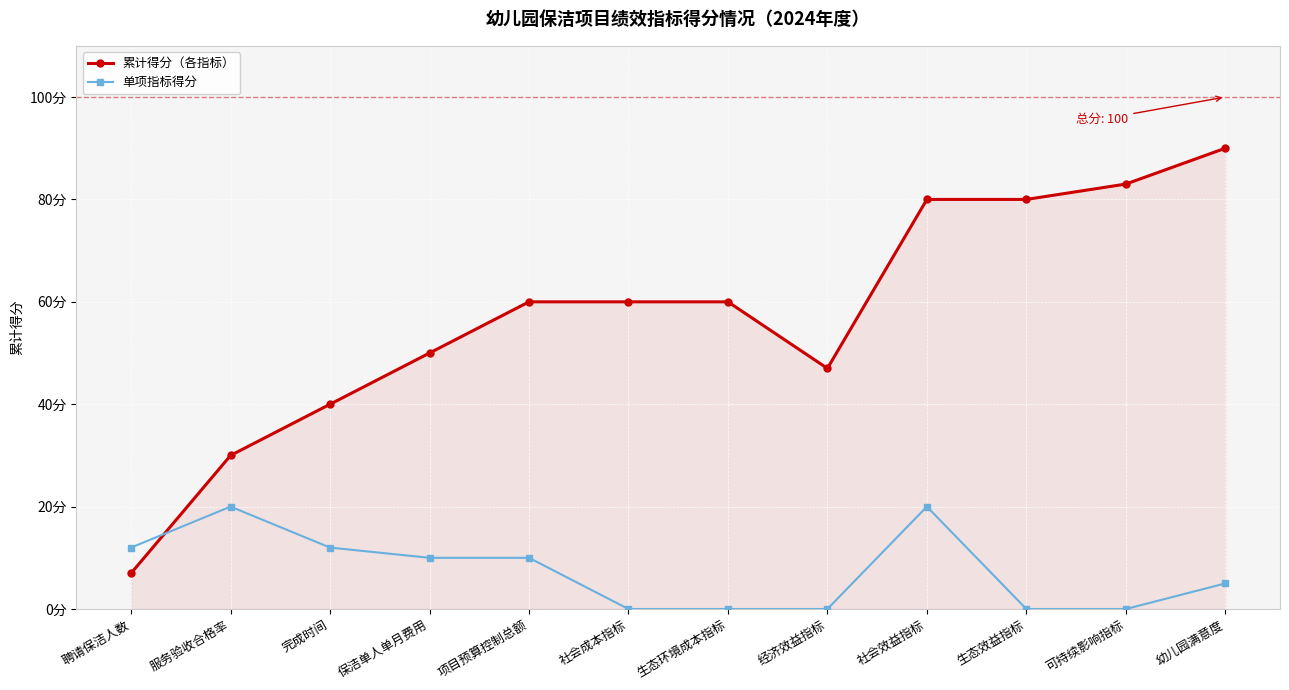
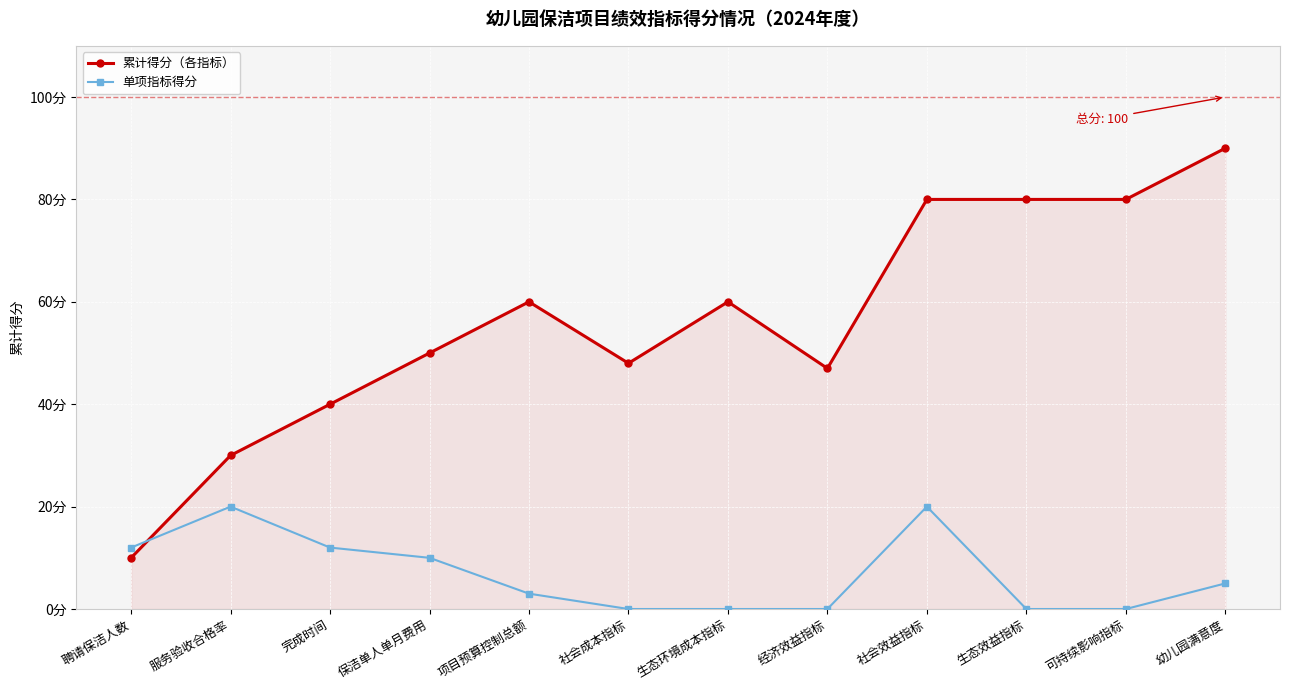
累计得分（各指标）, 聘请保洁人数: 7分 -> 10分
单项指标得分, 项目预算控制总额: 10分 -> 3分
累计得分（各指标）, 社会成本指标: 60分 -> 48分
累计得分（各指标）, 可持续影响指标: 83分 -> 80分
